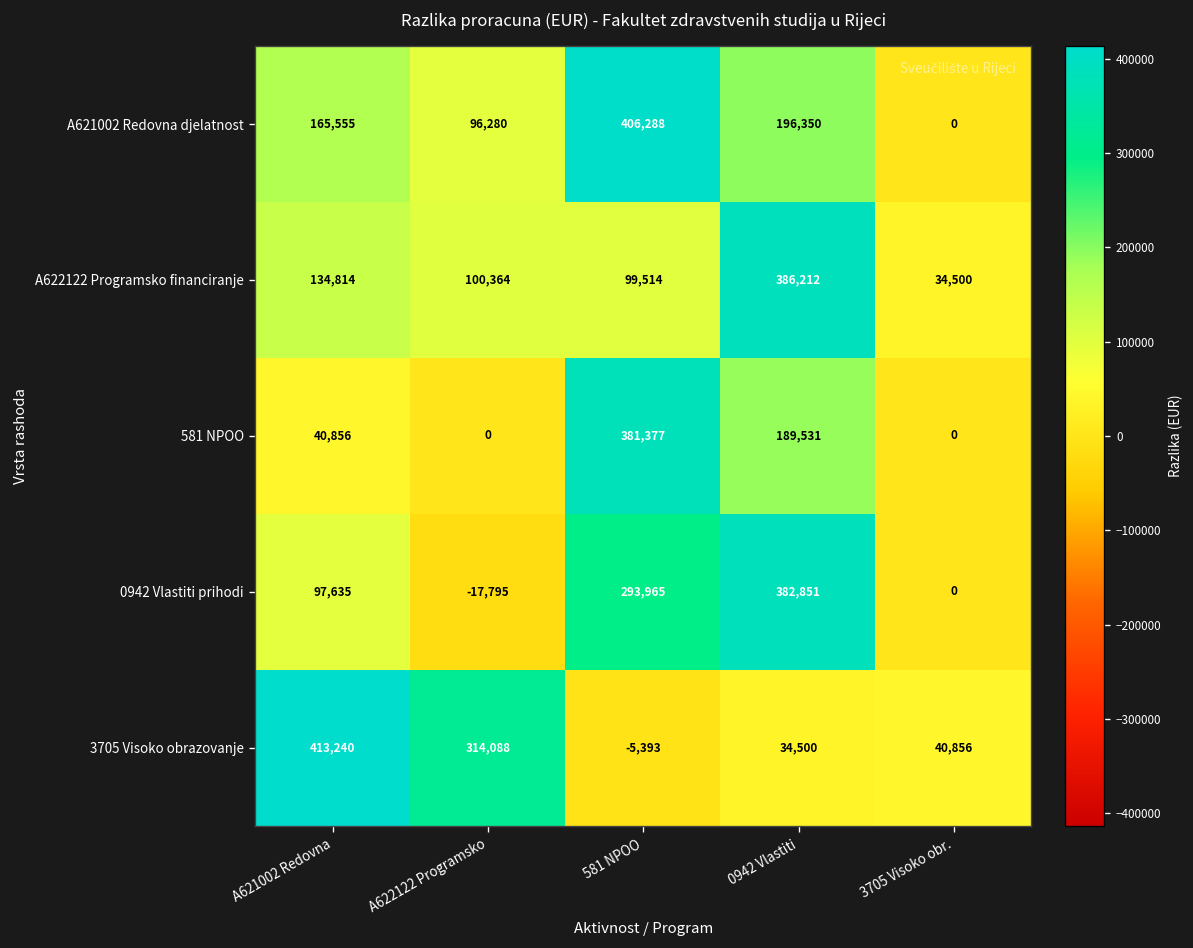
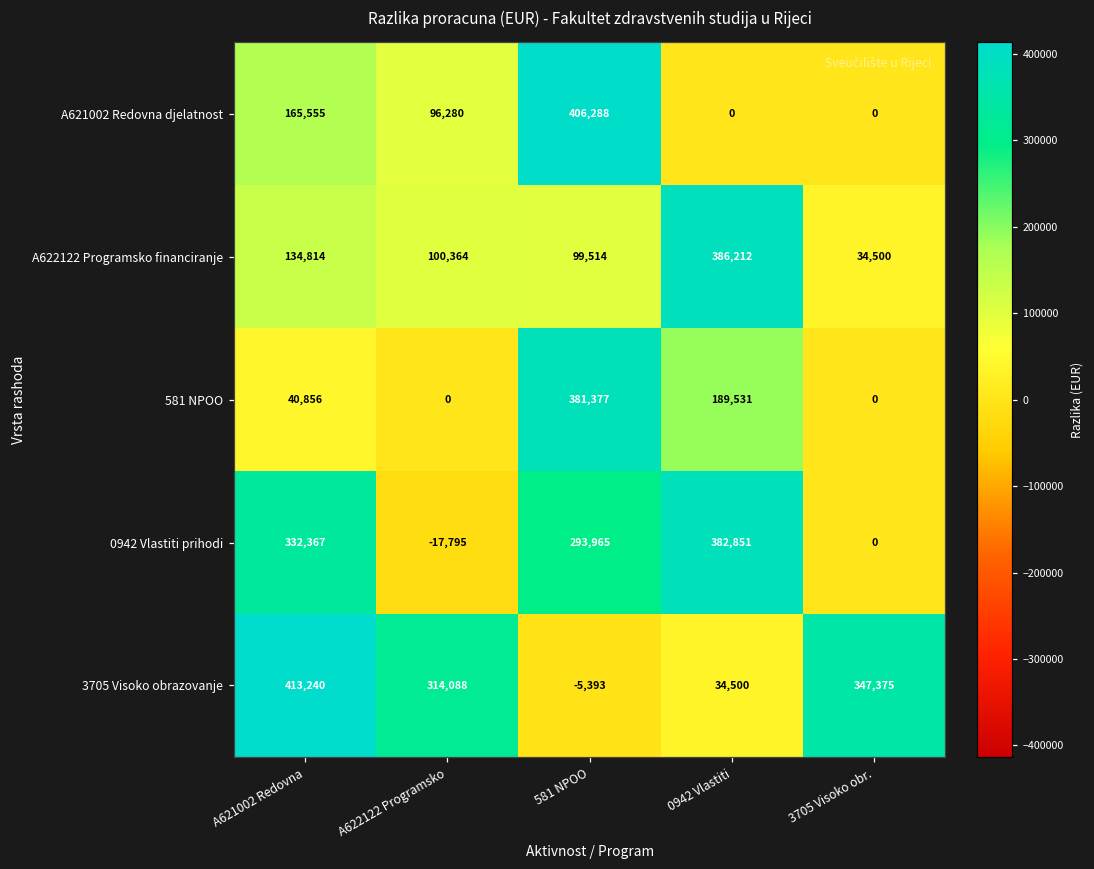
A621002 Redovna djelatnost, 0942 Vlastiti: 196,350 -> 0
0942 Vlastiti prihodi, A621002 Redovna: 97,635 -> 332,367
3705 Visoko obrazovanje, 3705 Visoko obr.: 40,856 -> 347,375
